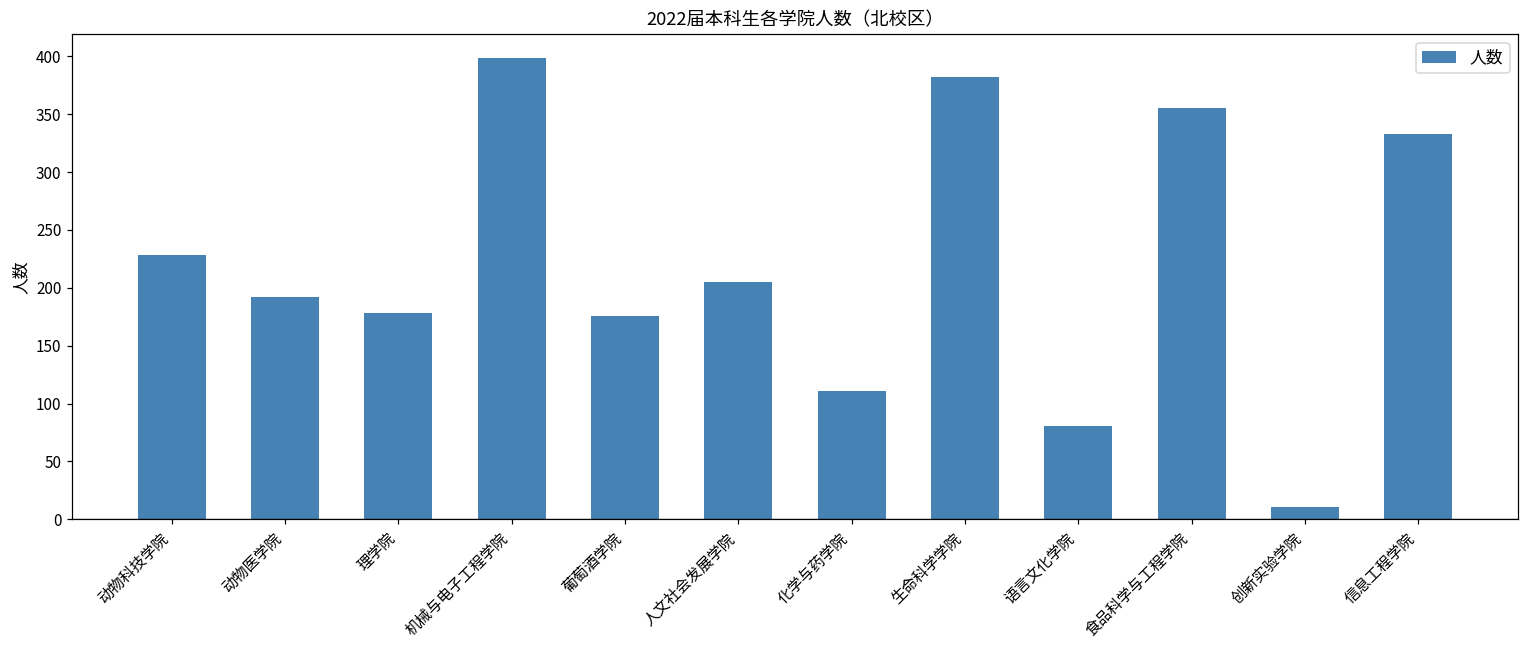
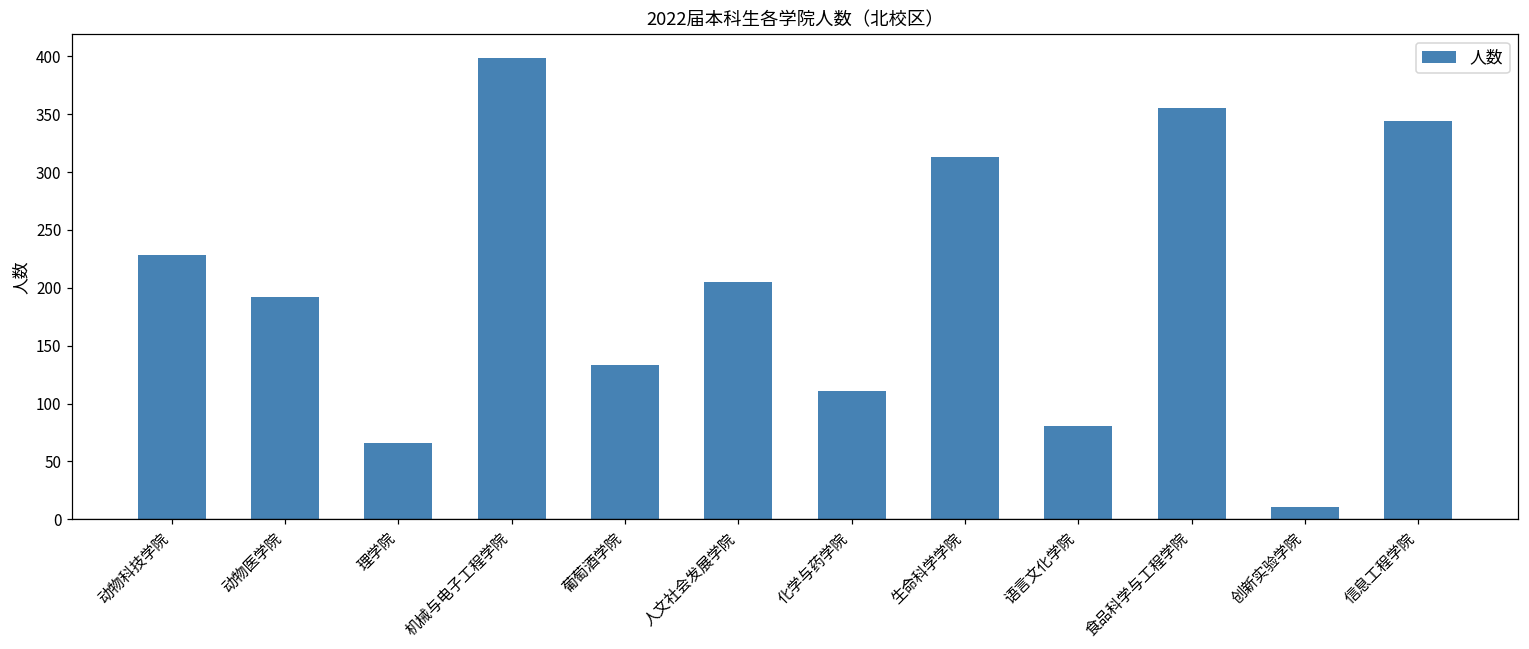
理学院: 178 -> 66
葡萄酒学院: 176 -> 133
生命科学学院: 382 -> 313
信息工程学院: 333 -> 344
